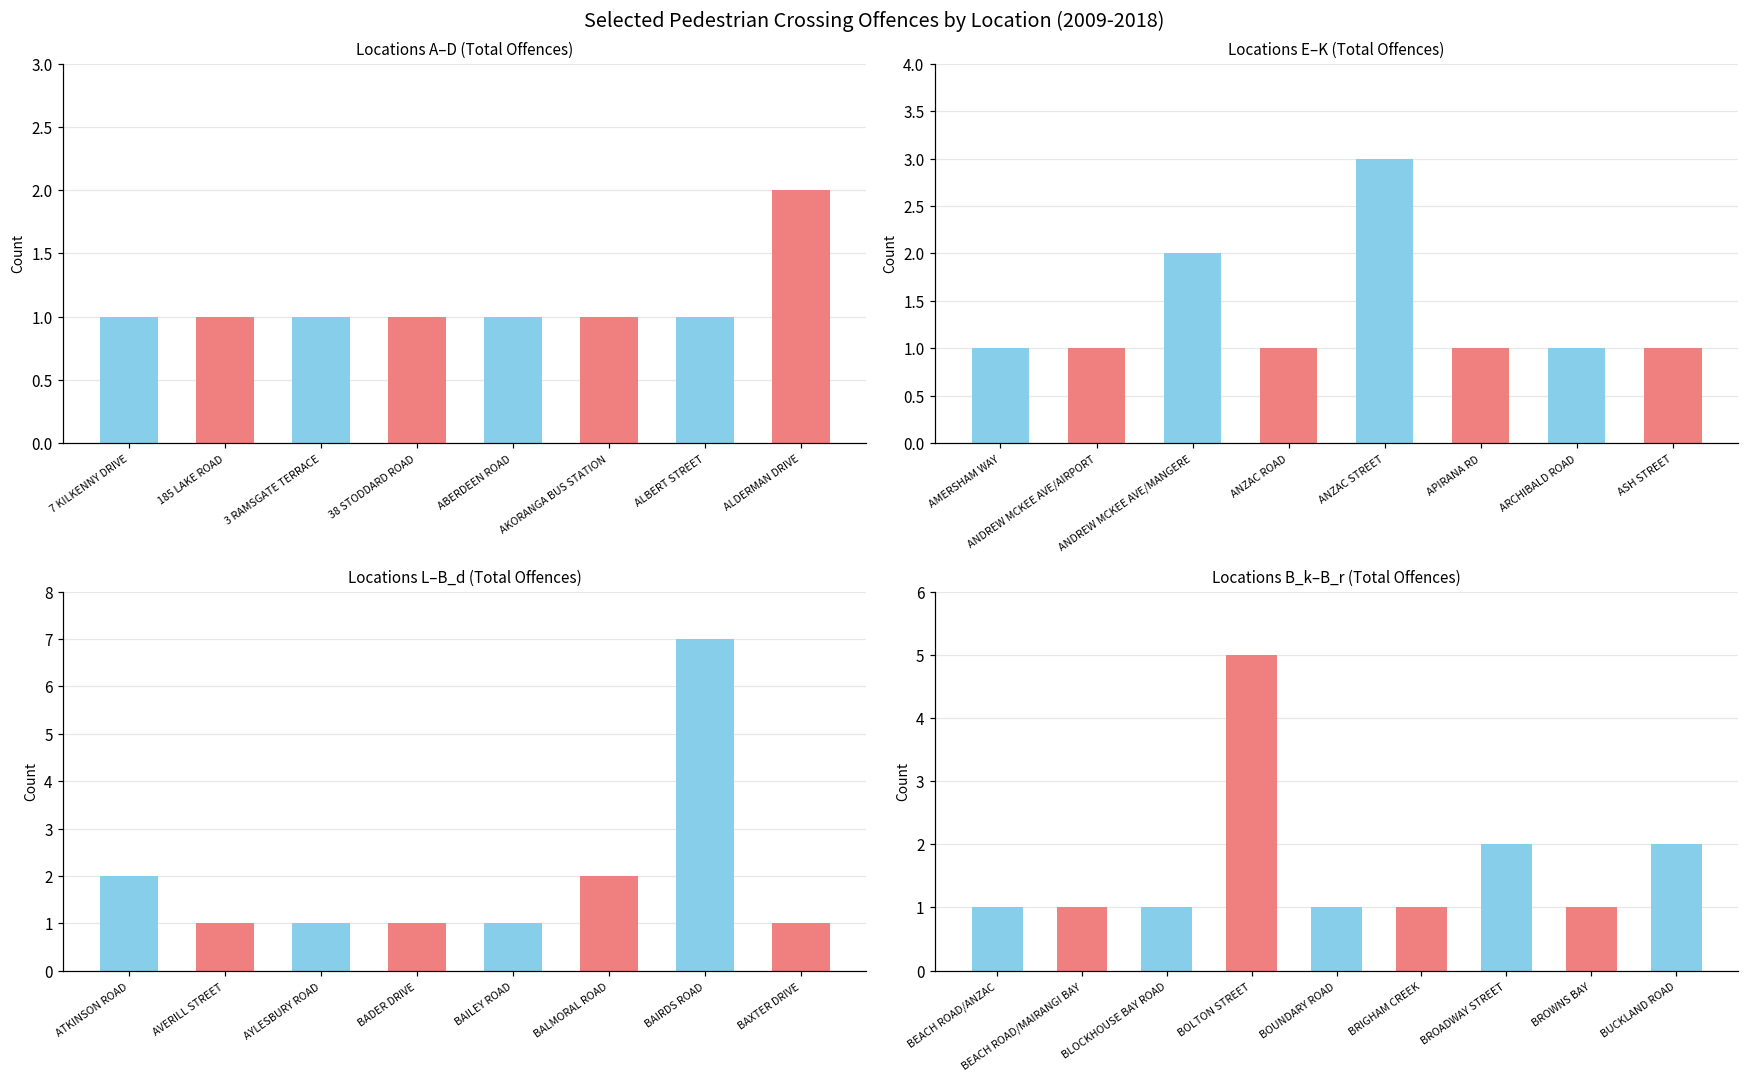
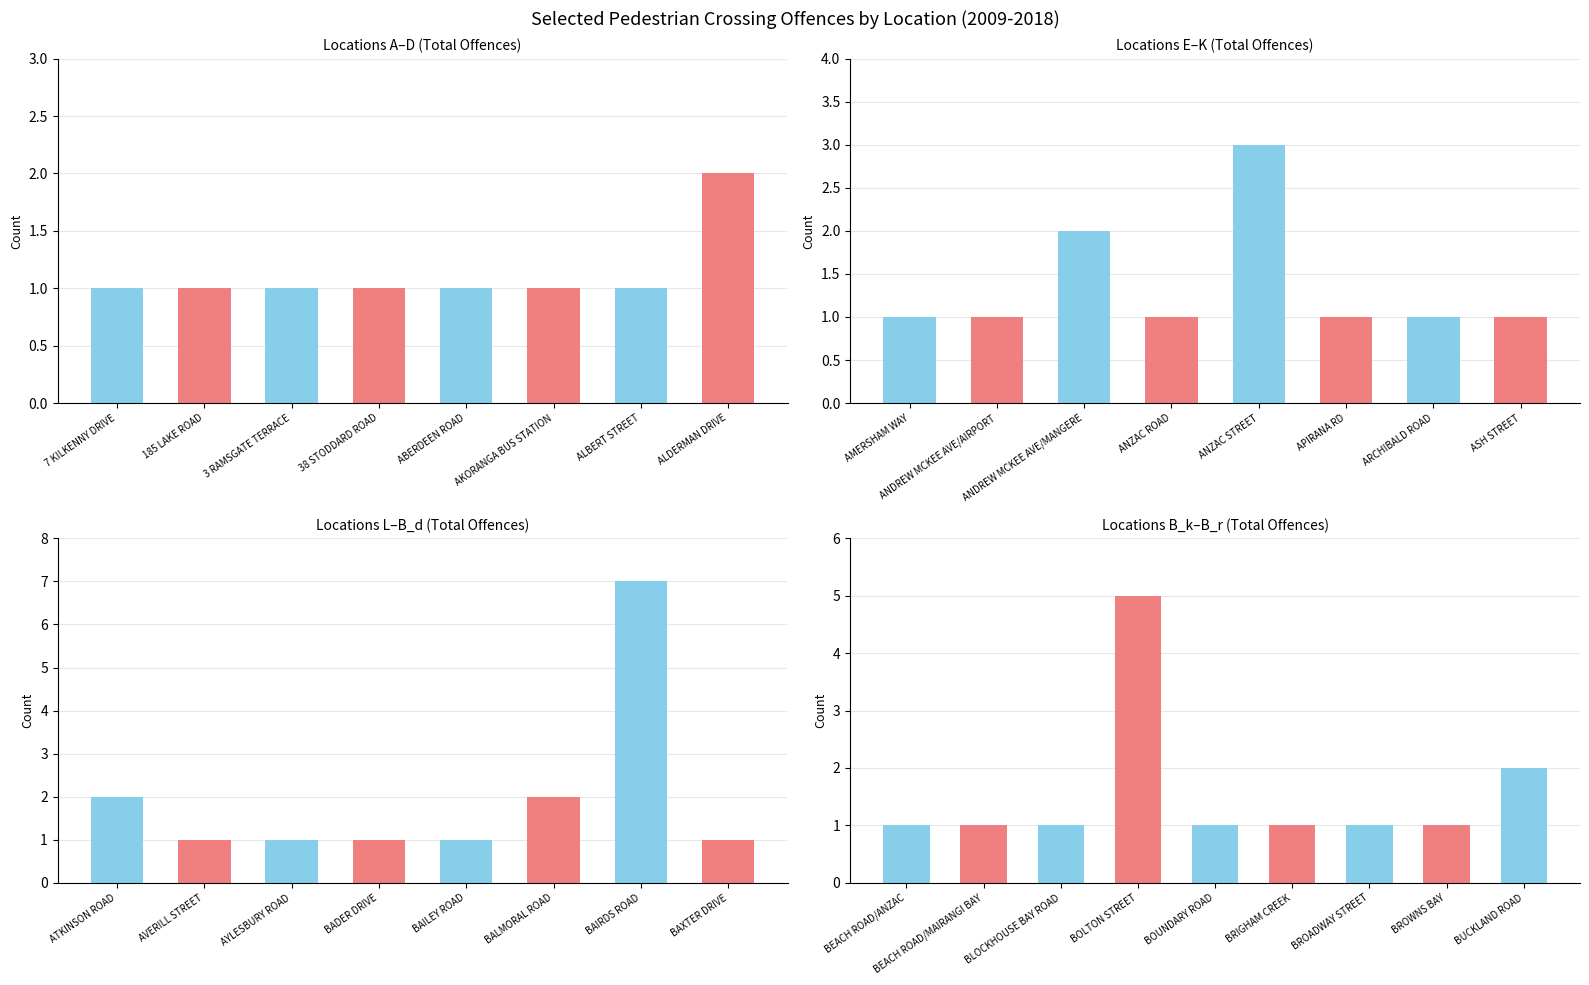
Locations B_k–B_r (Total Offences), BROADWAY STREET: 2 -> 1
